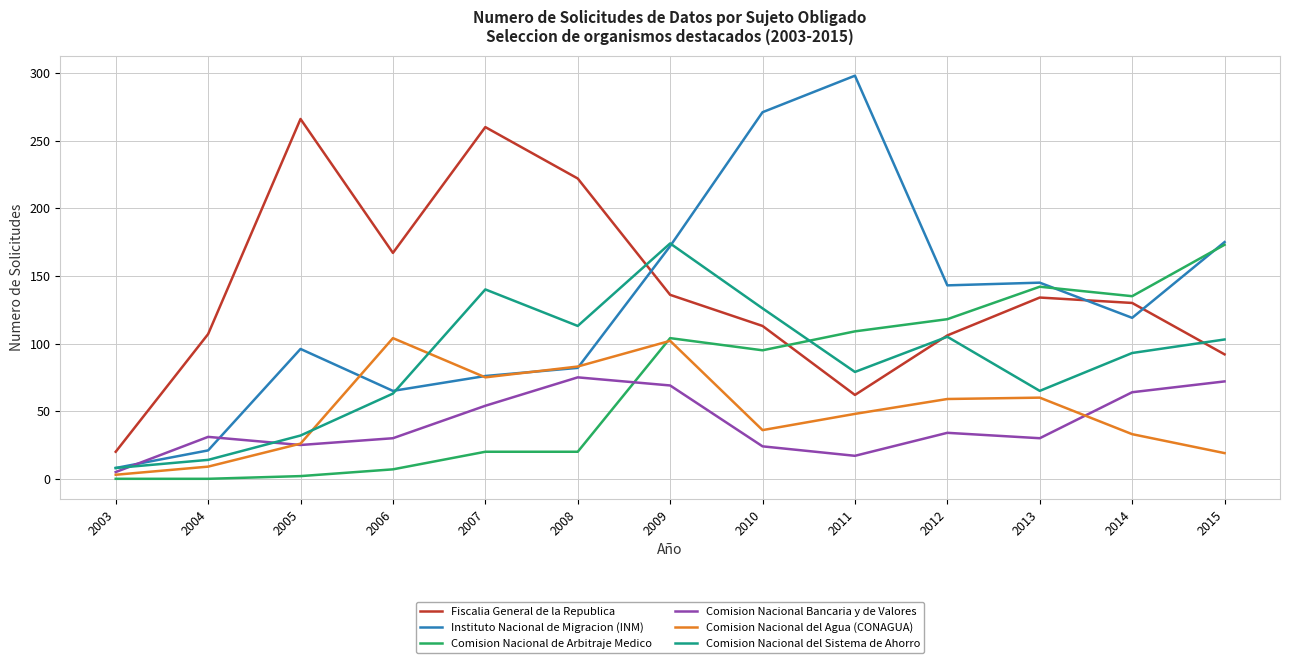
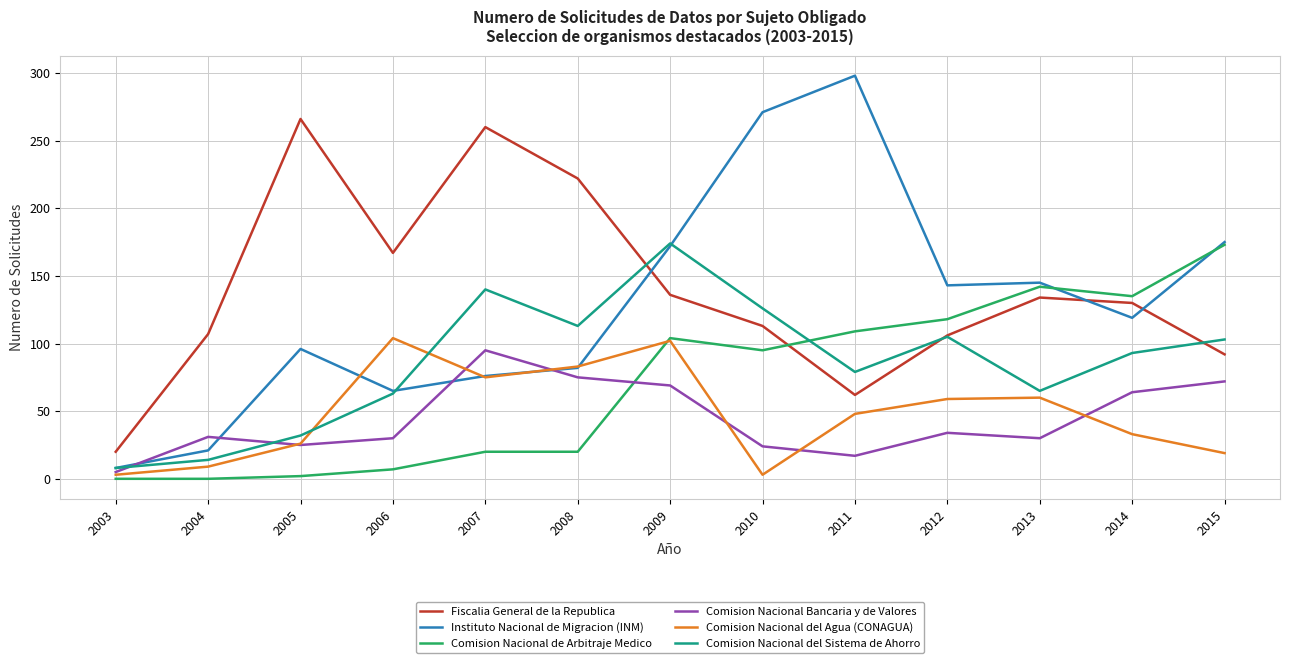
Comision Nacional Bancaria y de Valores, 2007: 54 -> 95
Comision Nacional del Agua (CONAGUA), 2010: 36 -> 3
